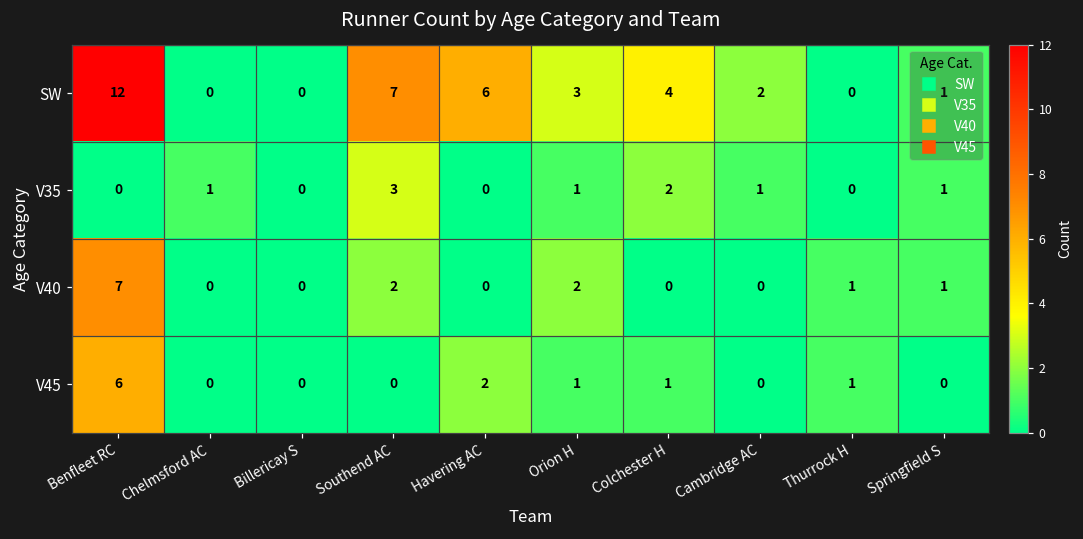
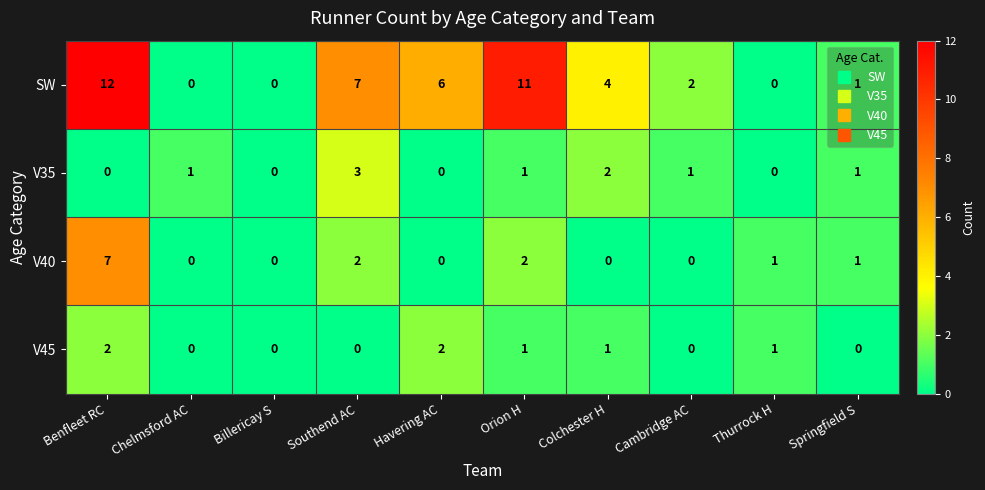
SW, Orion H: 3 -> 11
V45, Benfleet RC: 6 -> 2
